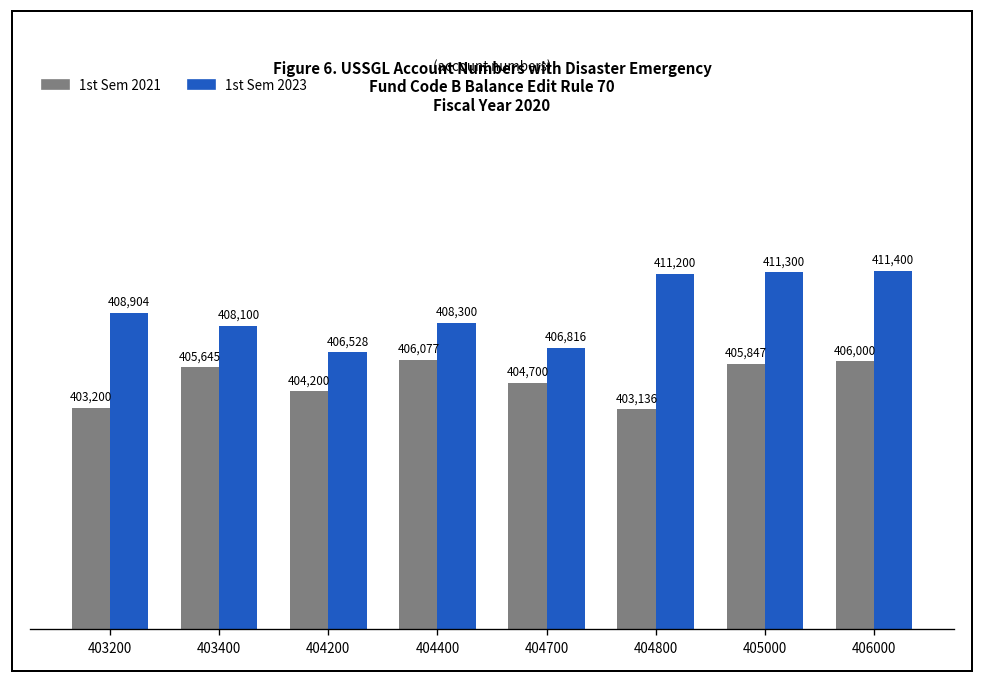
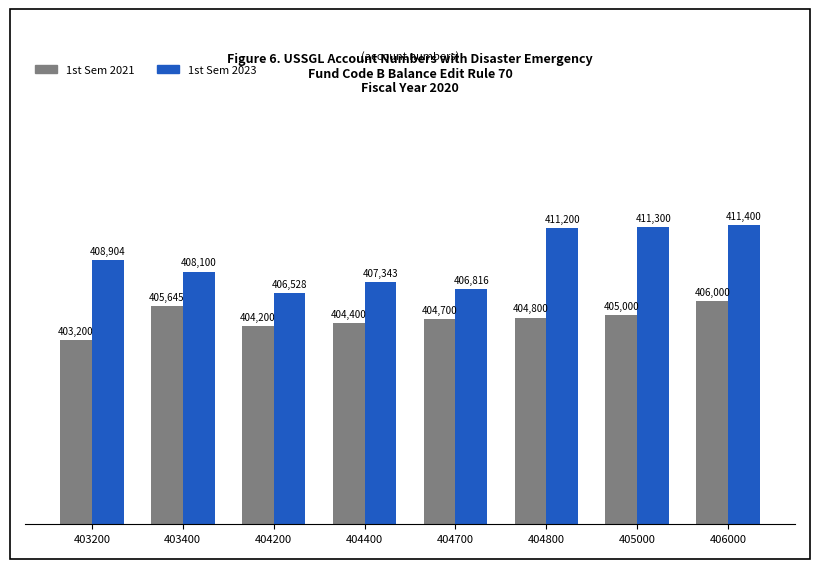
1st Sem 2021, 404400: 406,077 -> 404,400
1st Sem 2023, 404400: 408,300 -> 407,343
1st Sem 2021, 404800: 403,136 -> 404,800
1st Sem 2021, 405000: 405,847 -> 405,000
